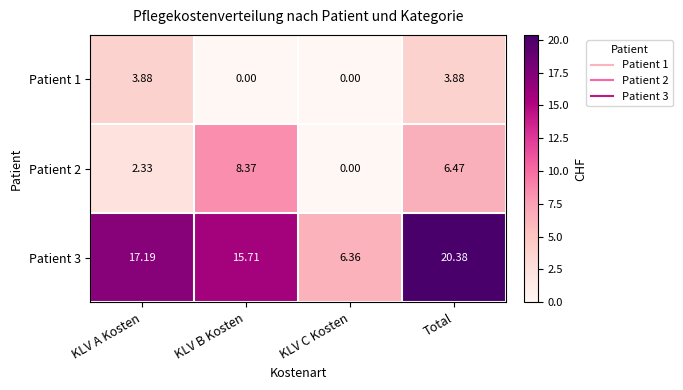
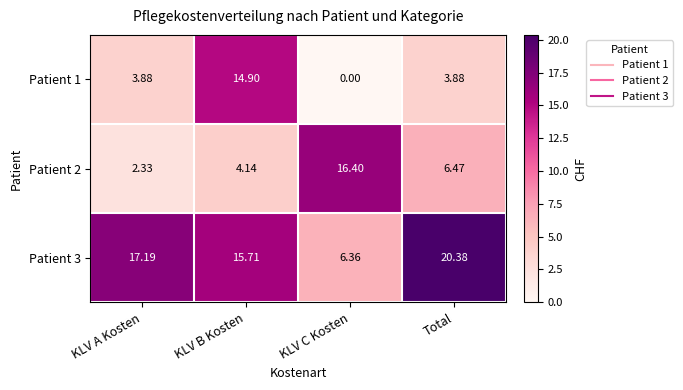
Patient 1, KLV B Kosten: 0.00 -> 14.90
Patient 2, KLV B Kosten: 8.37 -> 4.14
Patient 2, KLV C Kosten: 0.00 -> 16.40
